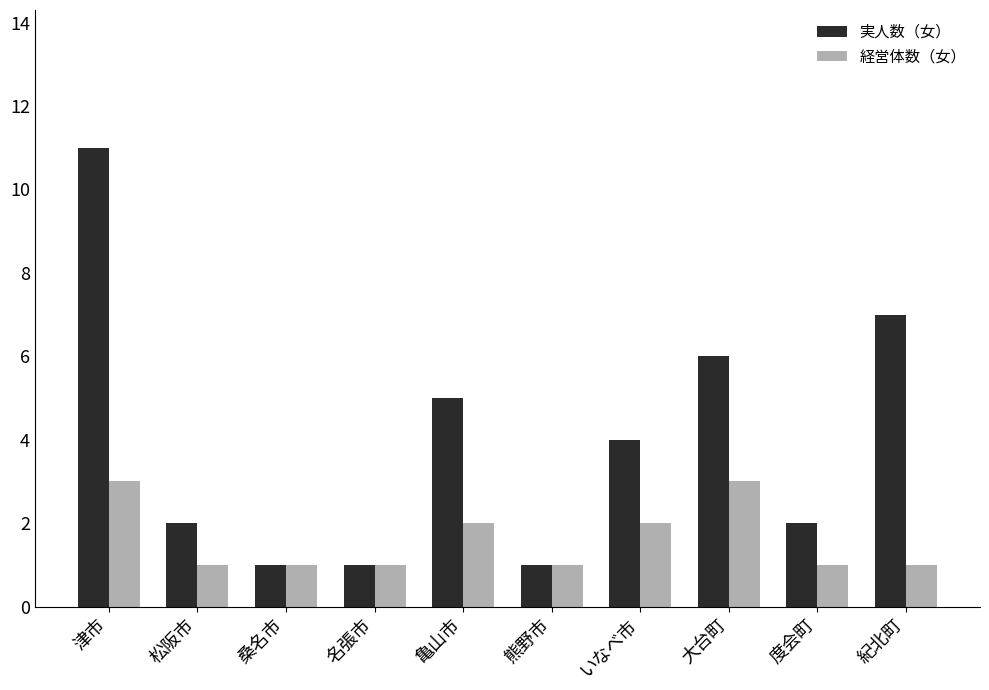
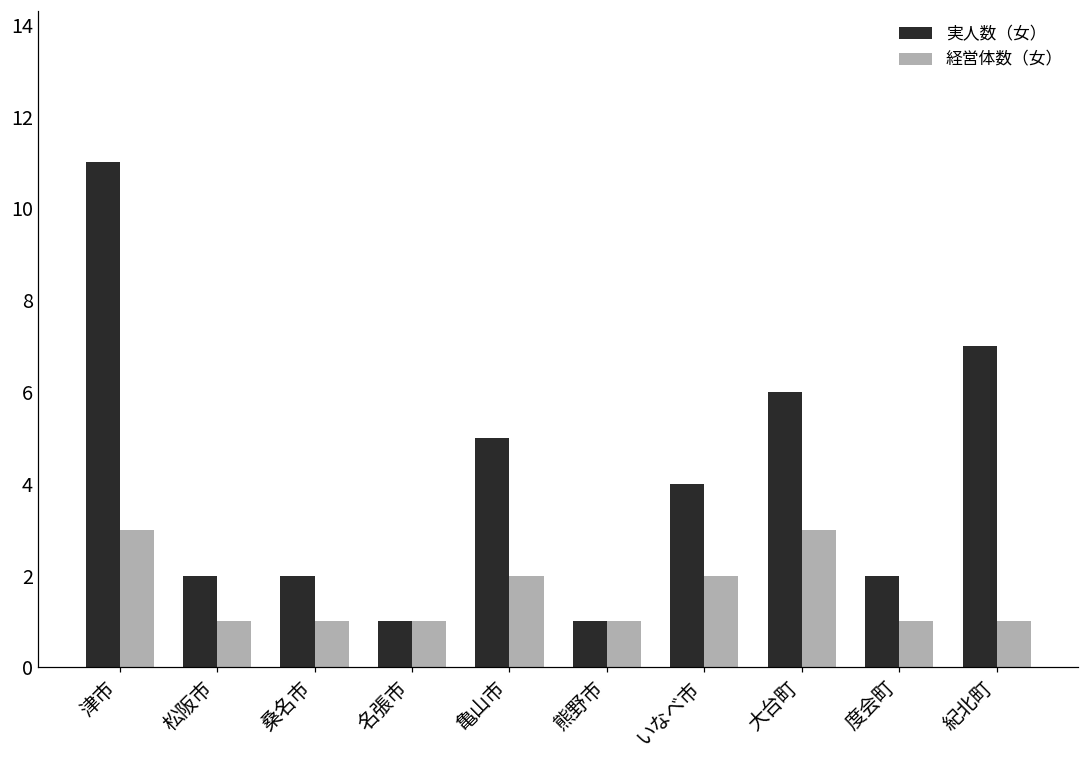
実人数（女）, 桑名市: 1 -> 2
